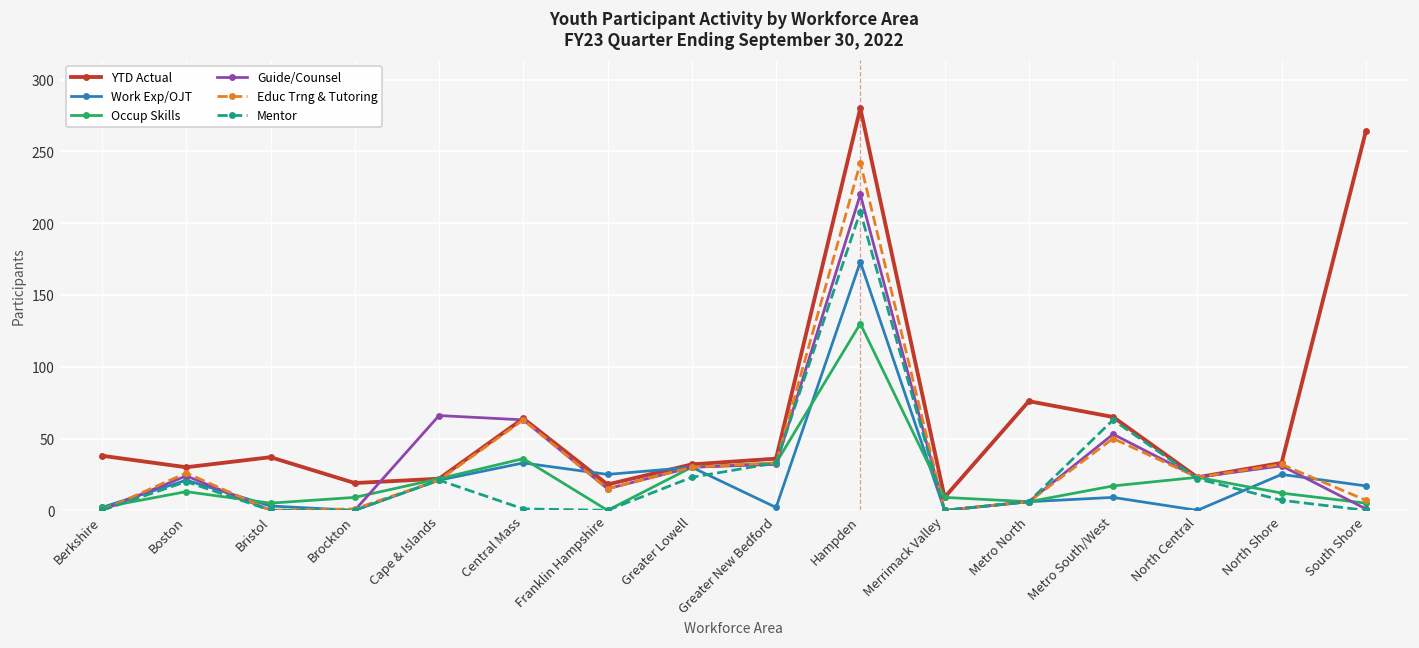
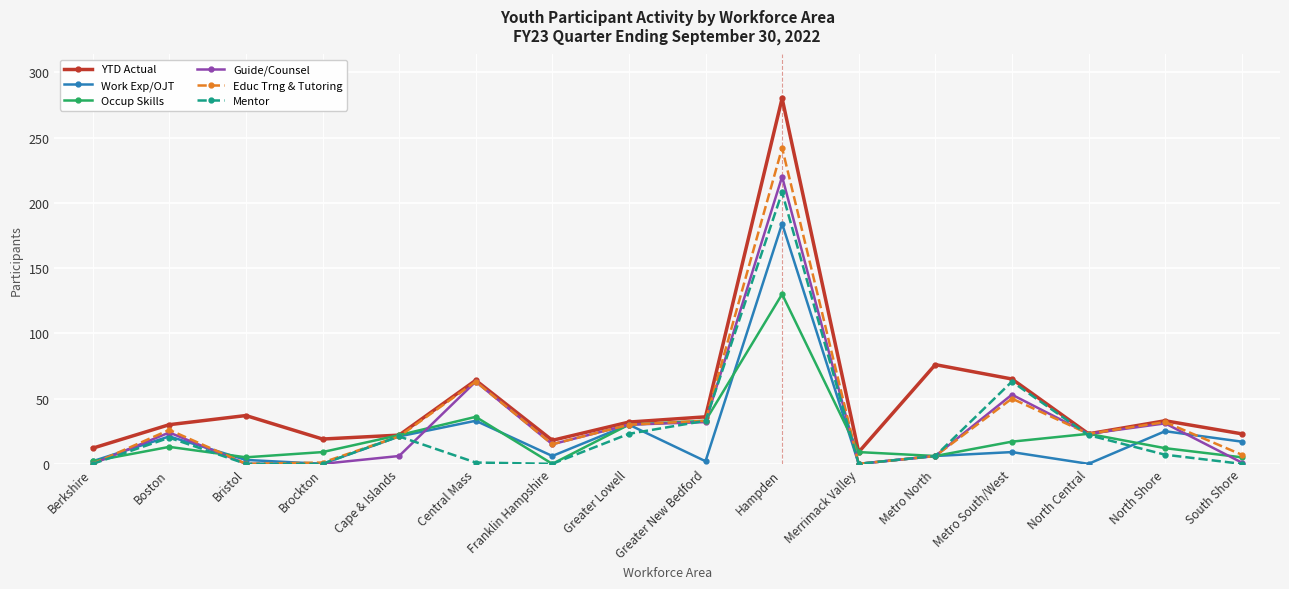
YTD Actual, Berkshire: 38 -> 12
Guide/Counsel, Cape & Islands: 66 -> 6
Work Exp/OJT, Franklin Hampshire: 25 -> 6
Work Exp/OJT, Hampden: 173 -> 184
YTD Actual, South Shore: 264 -> 23
